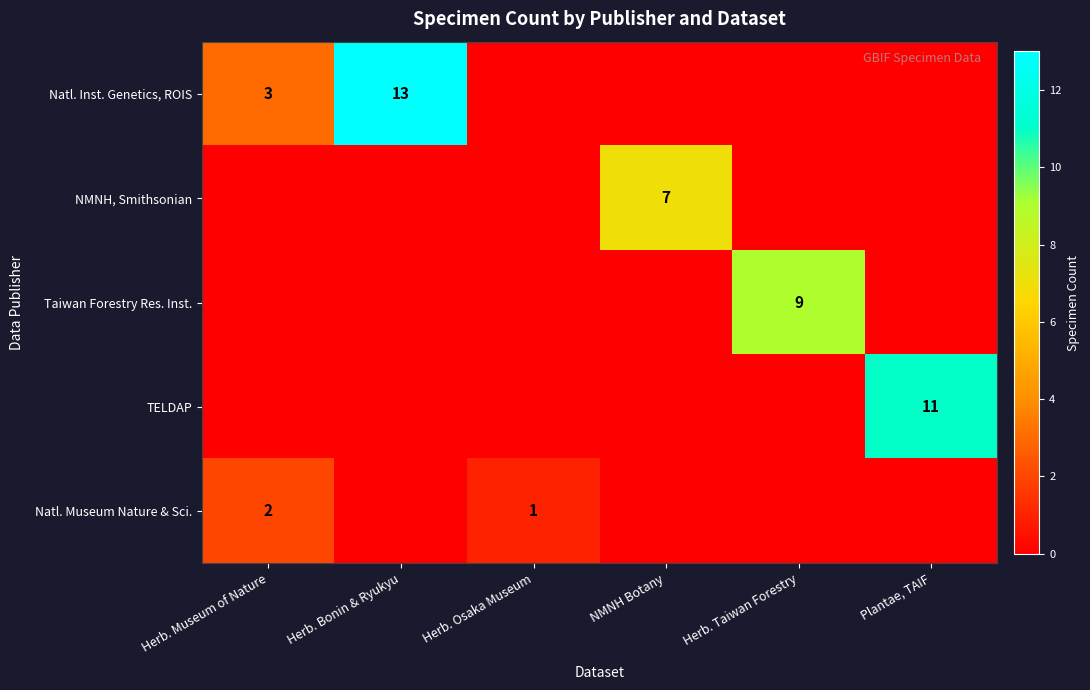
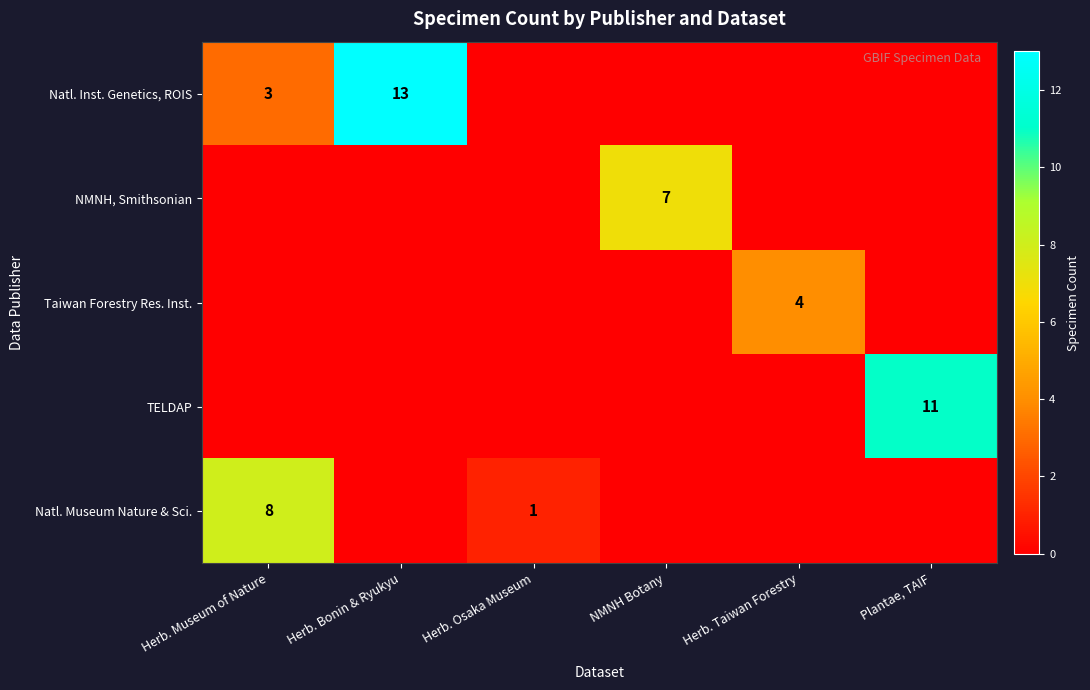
Taiwan Forestry Res. Inst., Herb. Taiwan Forestry: 9 -> 4
Natl. Museum Nature & Sci., Herb. Museum of Nature: 2 -> 8
